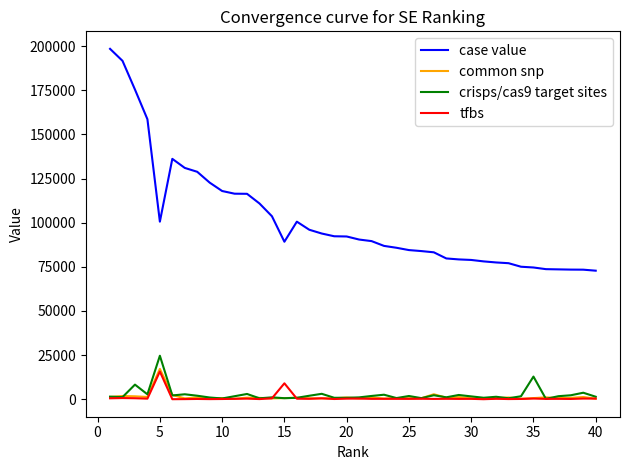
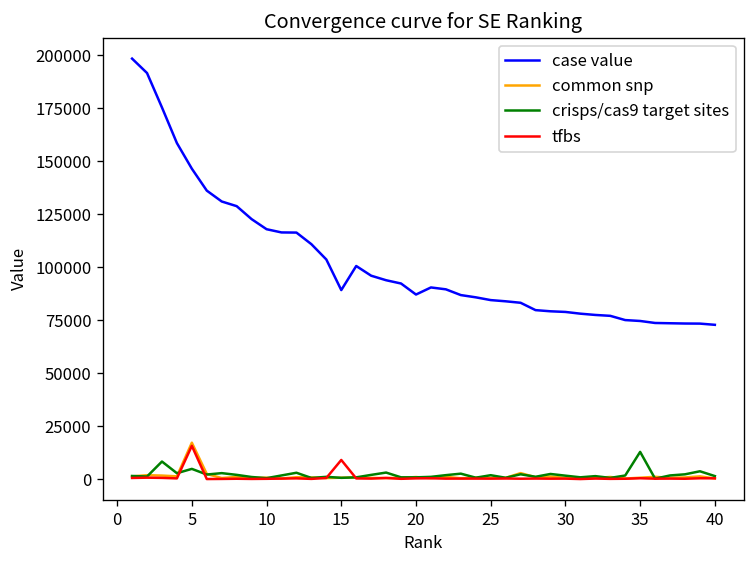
case value, 5: 101000 -> 147000
crisps/cas9 target sites, 5: 25000 -> 5000
case value, 20: 92000 -> 87000
